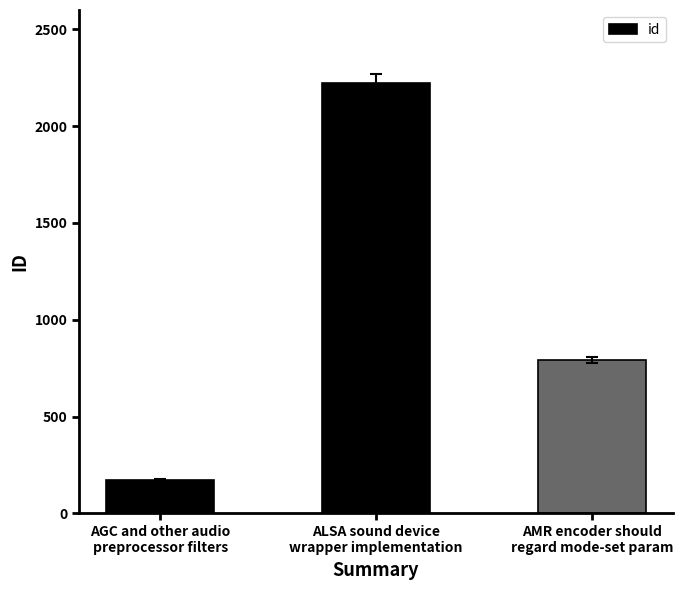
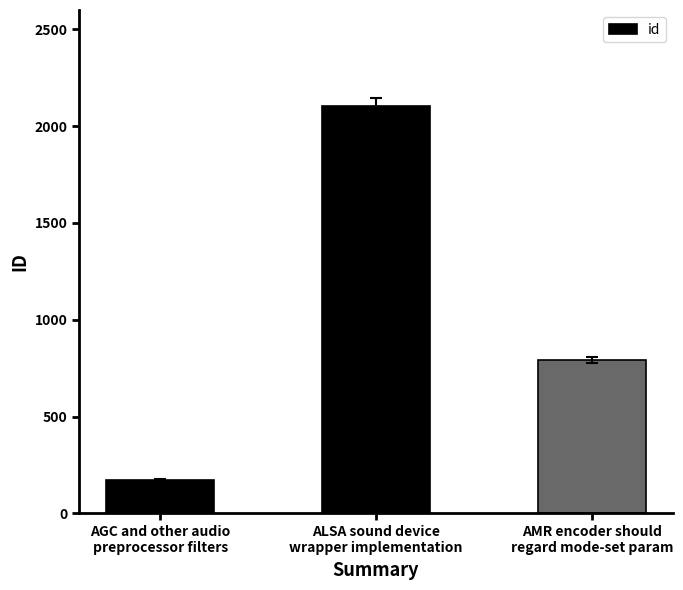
id, ALSA sound device wrapper implementation: 2220 -> 2110
